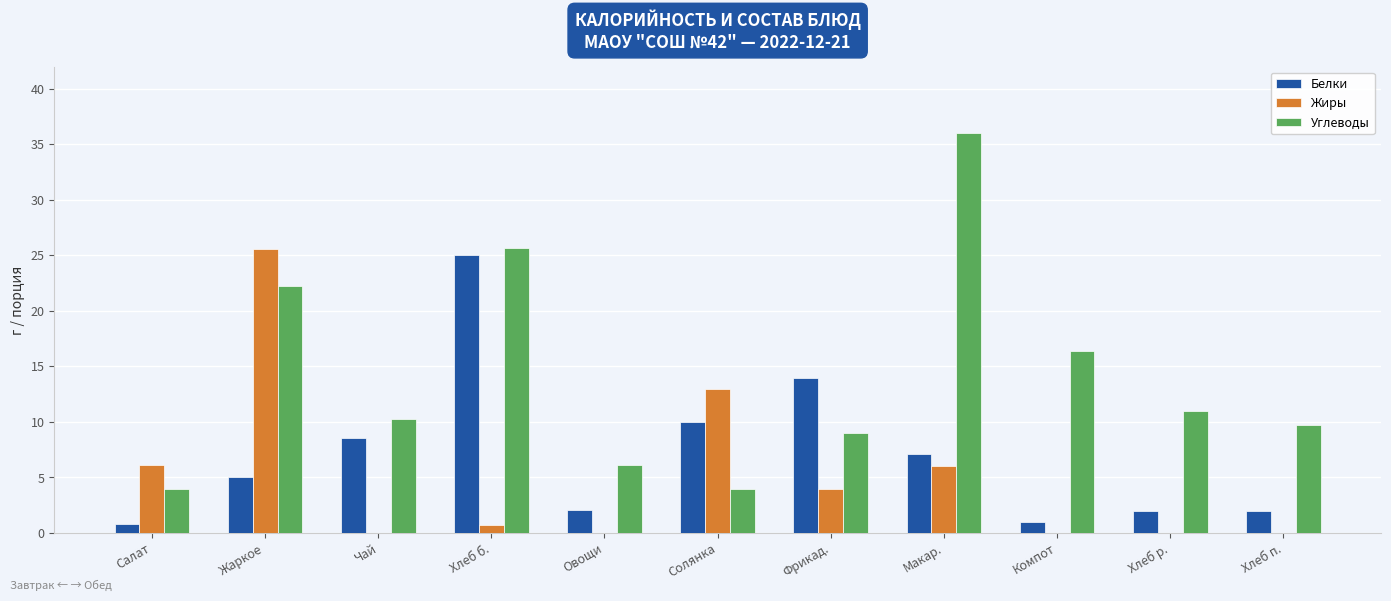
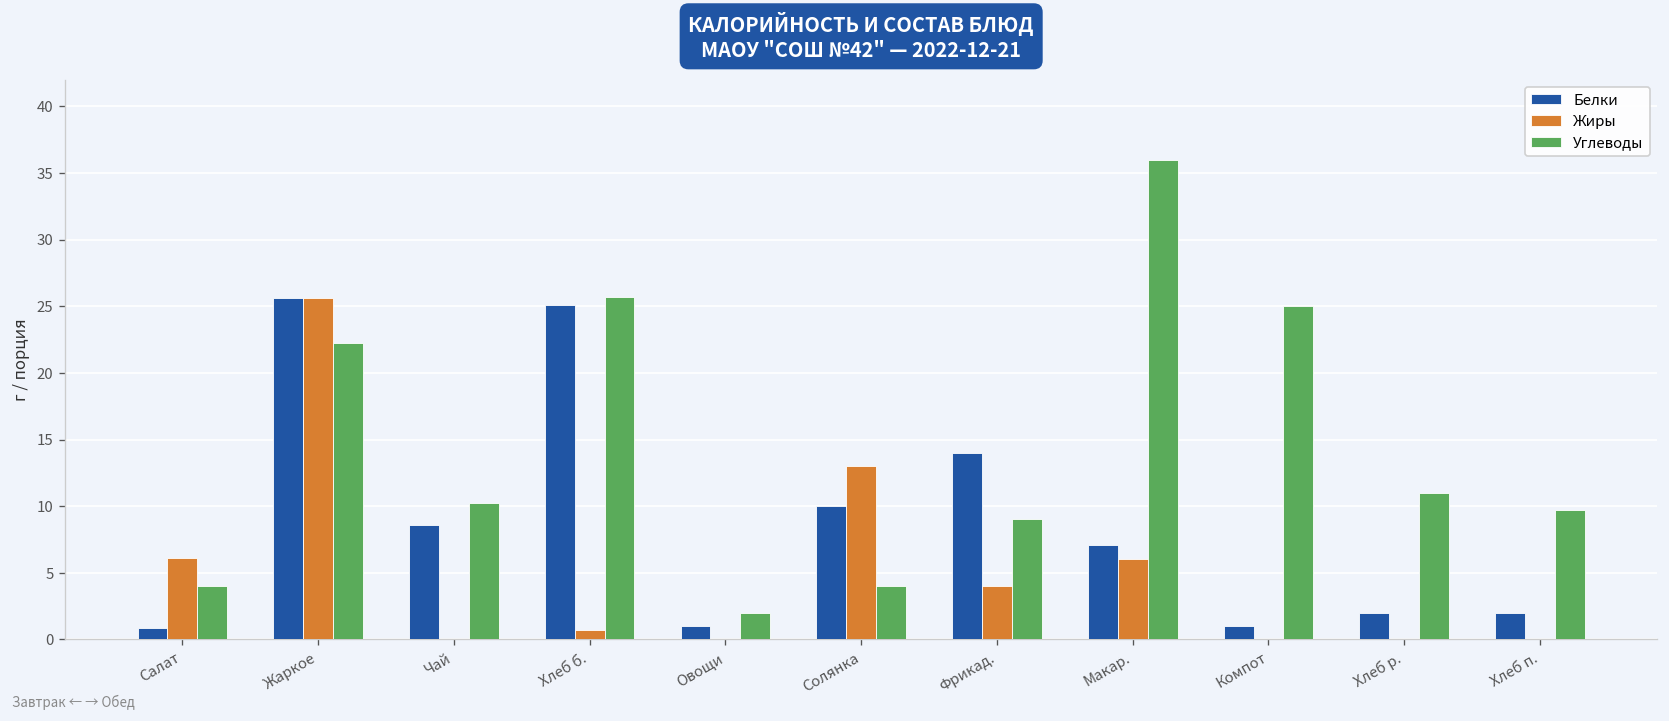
Белки, Жаркое: 5.0 -> 25.7
Белки, Овощи: 2.1 -> 1.0
Углеводы, Овощи: 6.1 -> 2.0
Углеводы, Компот: 16.4 -> 25.0
